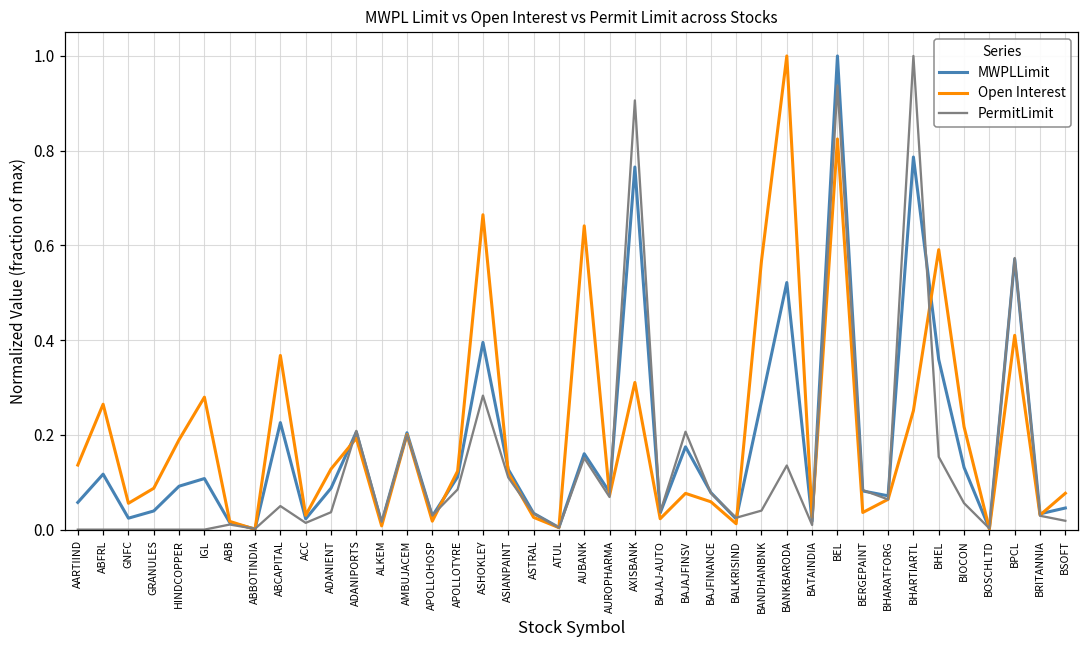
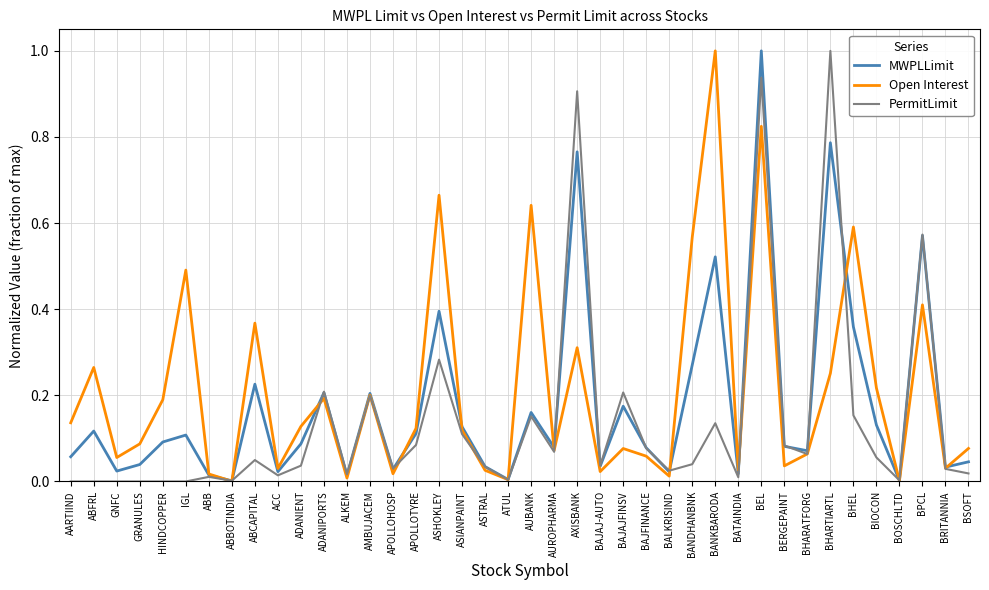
Open Interest, IGL: 0.28 -> 0.49
